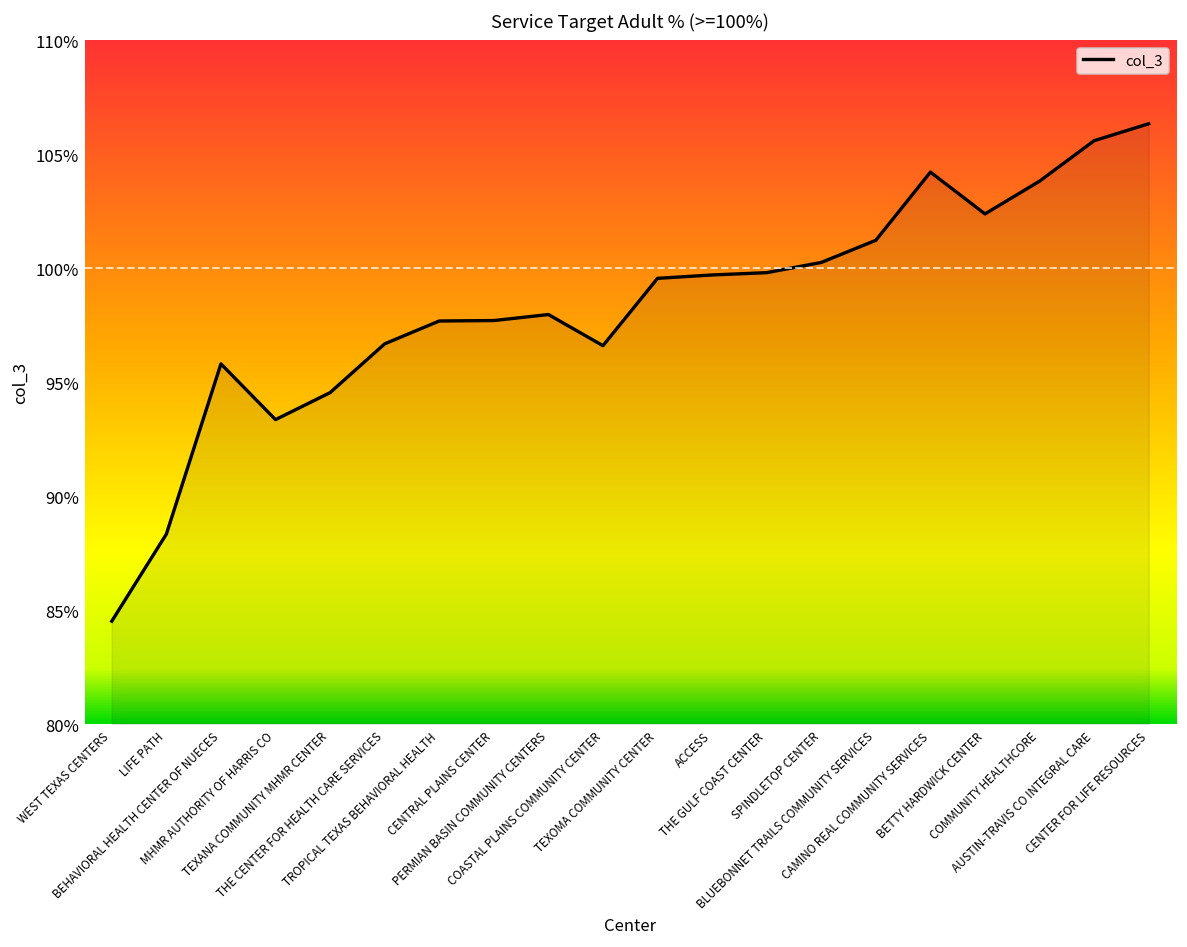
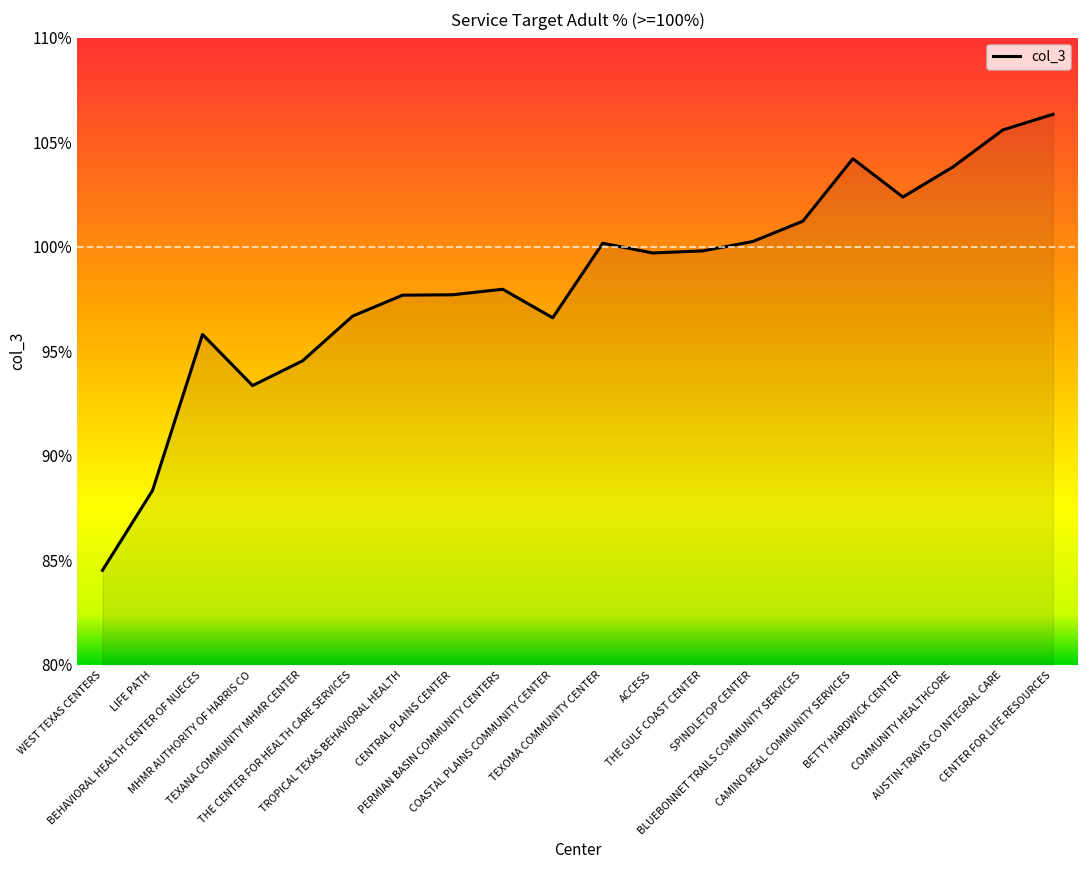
TEXOMA COMMUNITY CENTER: 99.6% -> 100.2%
